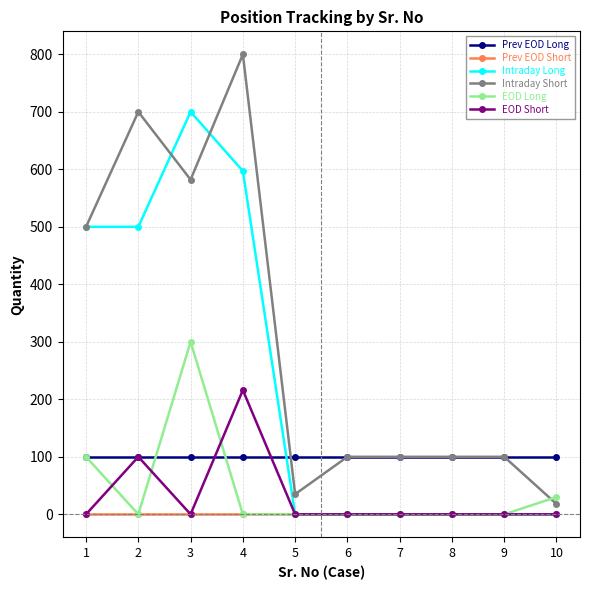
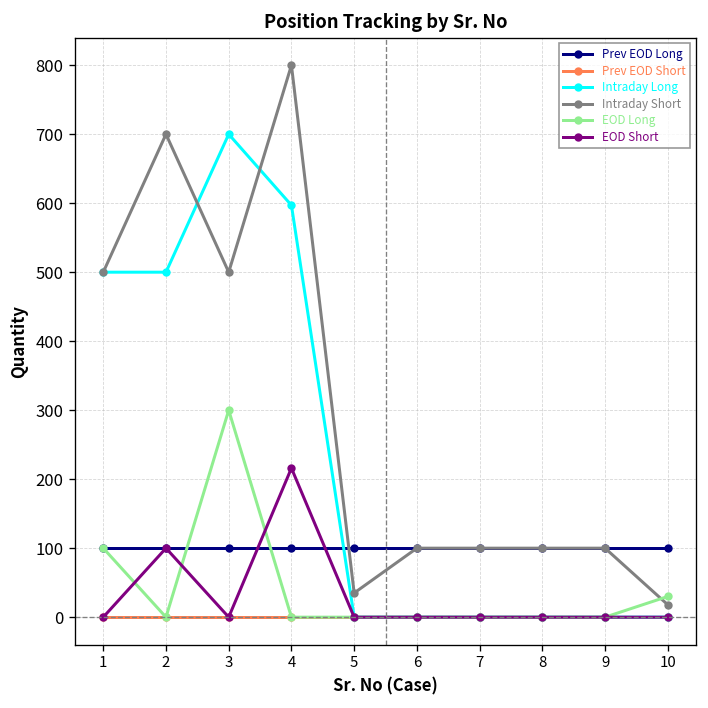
Intraday Short, 3: 580 -> 500
